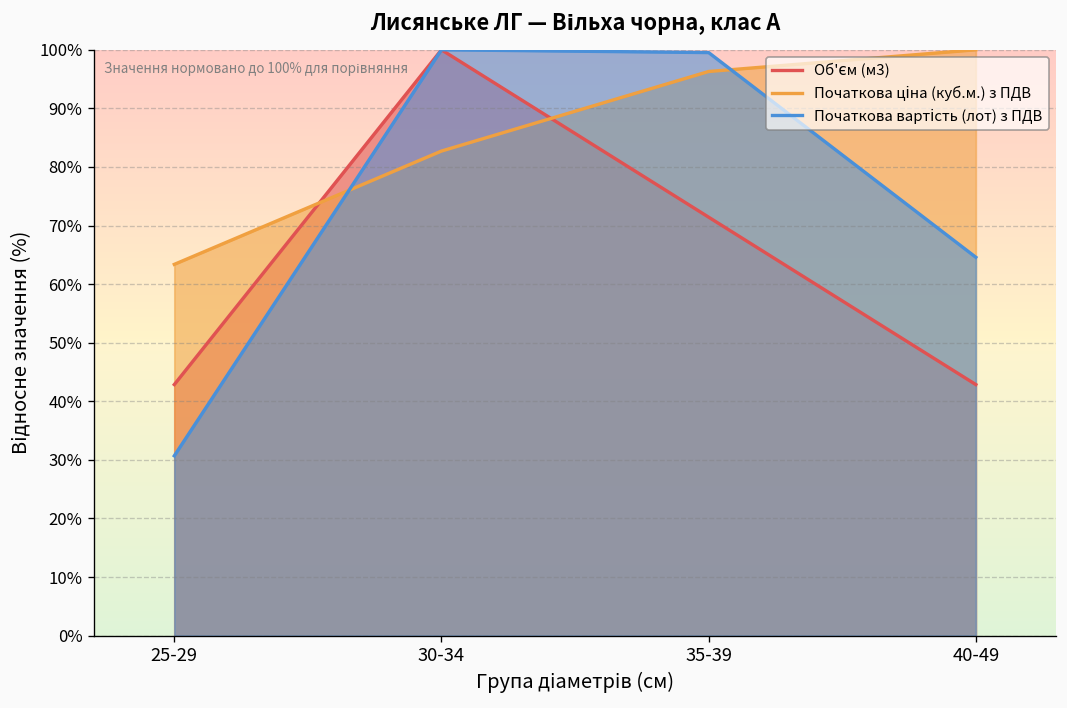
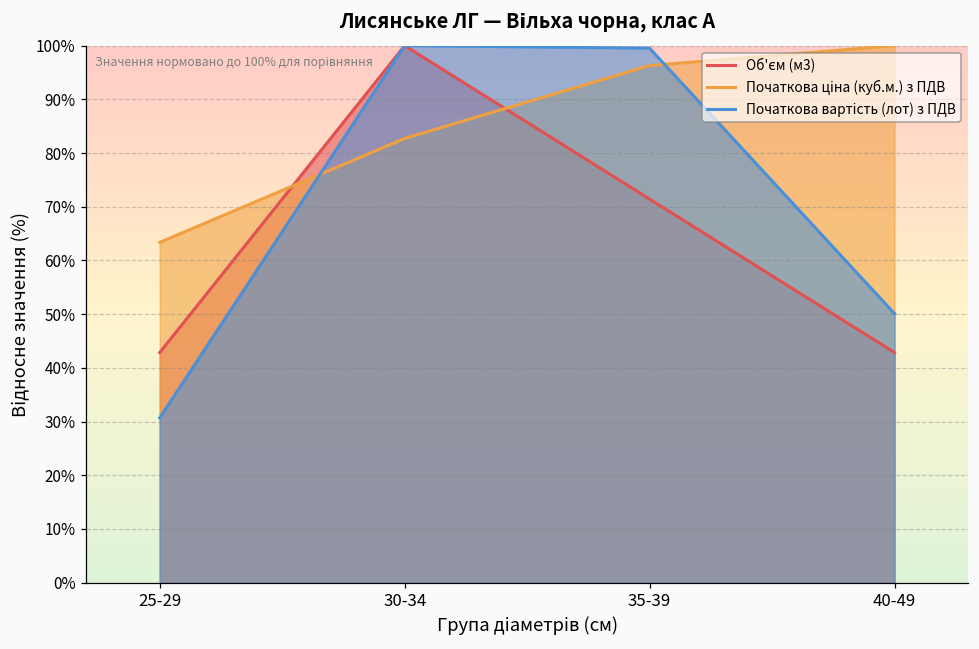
Початкова вартість (лот) з ПДВ, 40-49: 65% -> 50%
